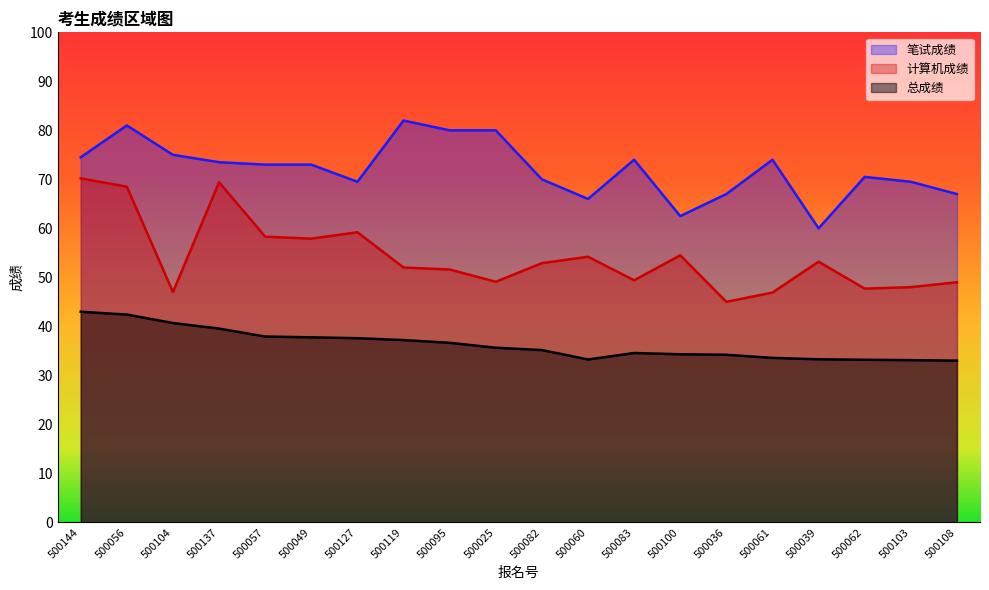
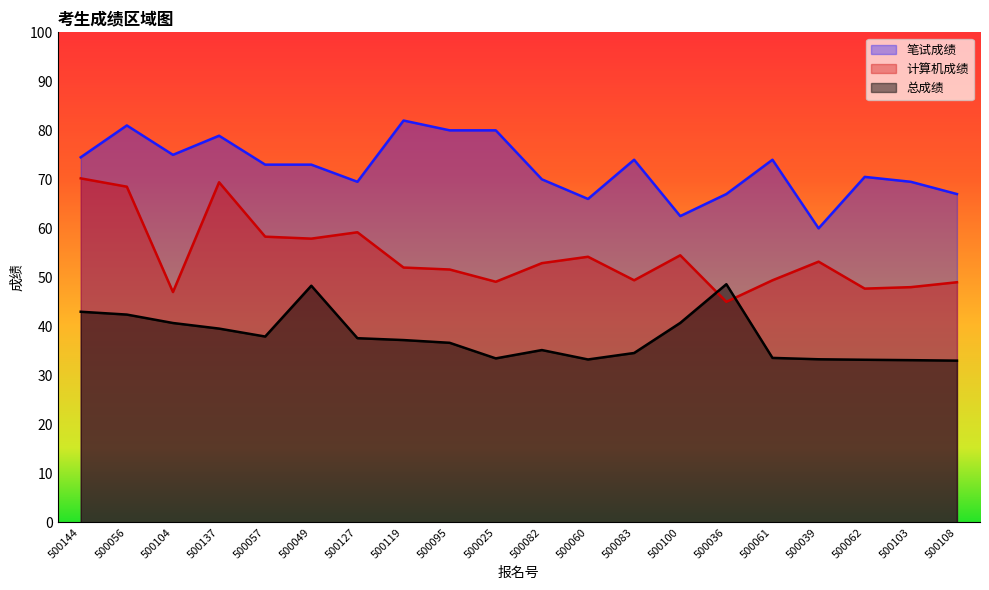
笔试成绩, 500137: 74 -> 79
总成绩, 500049: 38 -> 48
总成绩, 500025: 36 -> 33
总成绩, 500100: 34 -> 41
总成绩, 500036: 34 -> 49
计算机成绩, 500061: 47 -> 49
